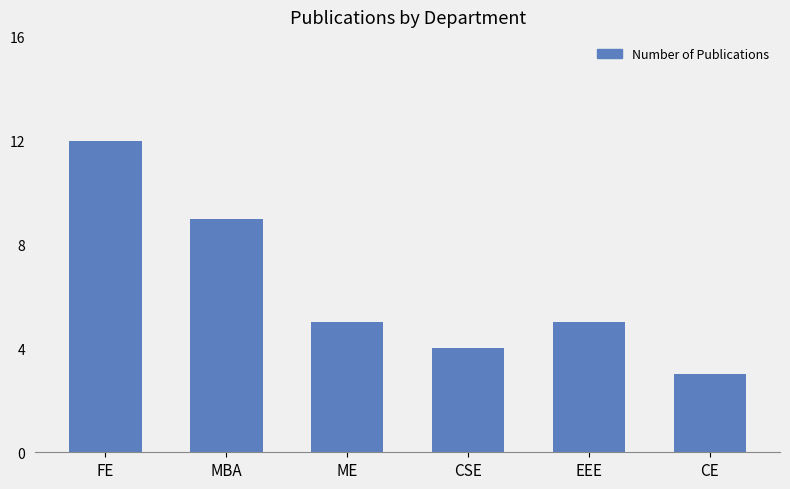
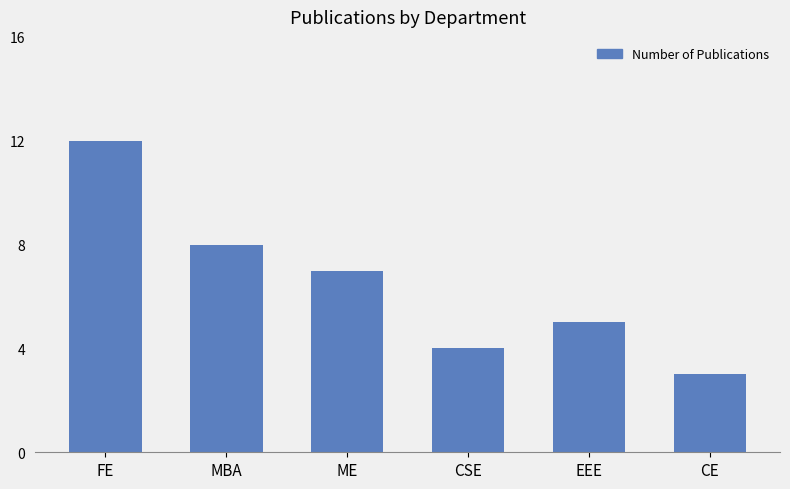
MBA: 9 -> 8
ME: 5 -> 7
